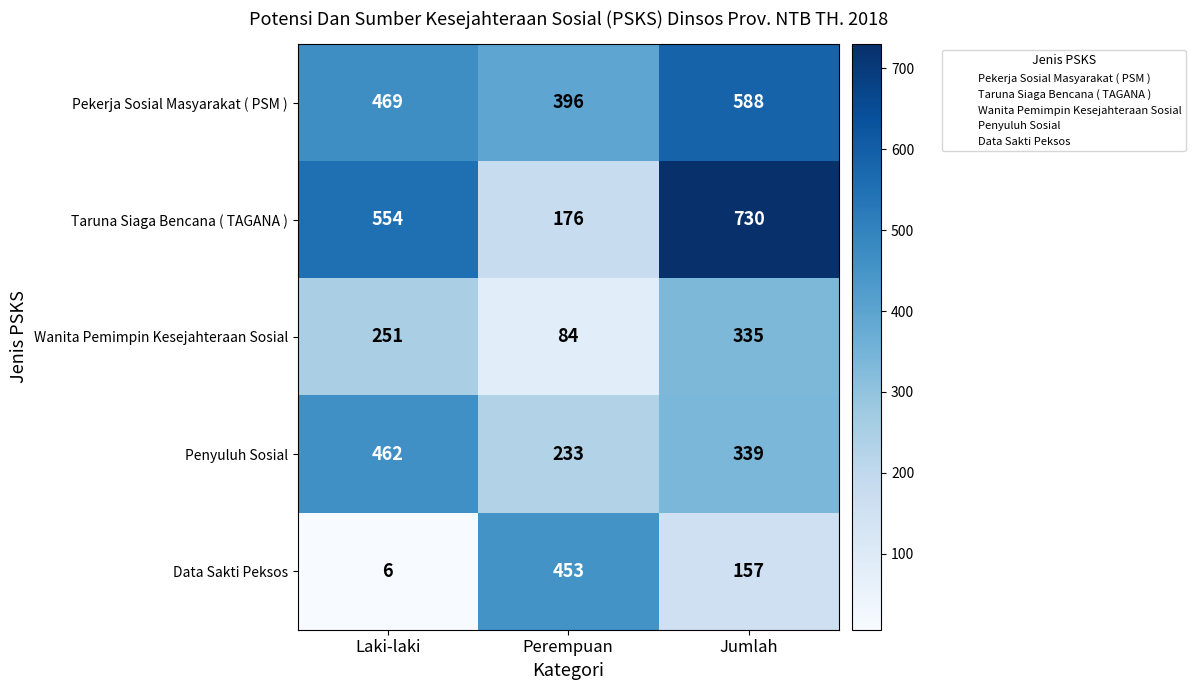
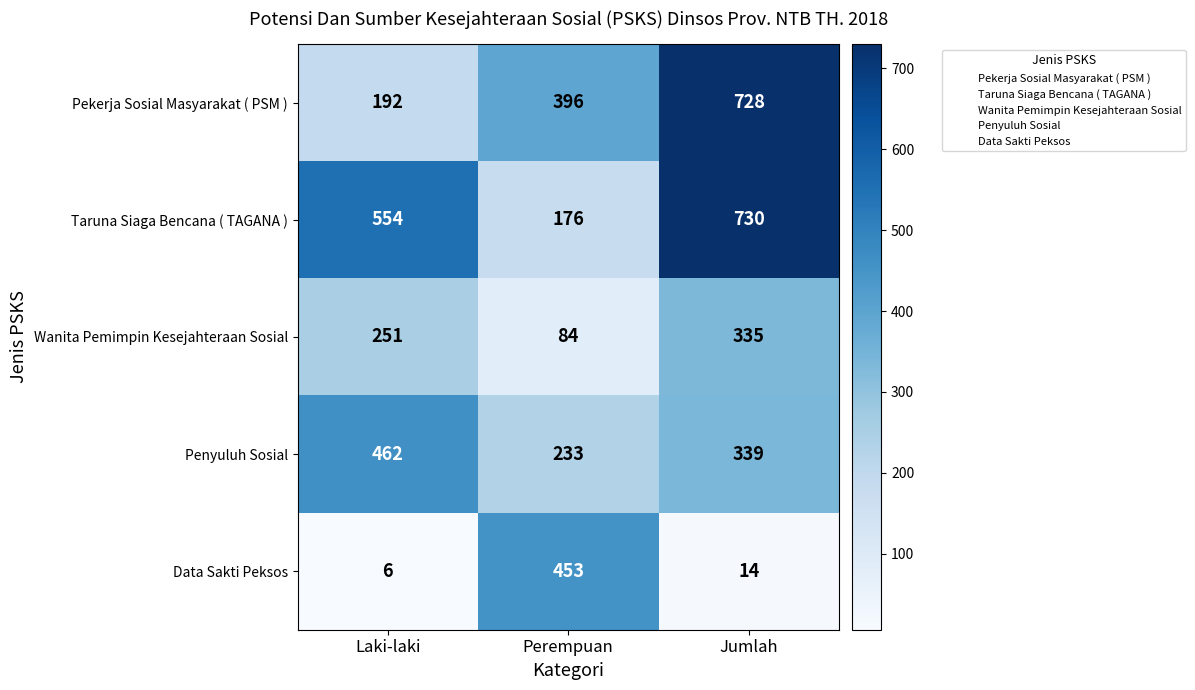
Pekerja Sosial Masyarakat ( PSM ), Laki-laki: 469 -> 192
Pekerja Sosial Masyarakat ( PSM ), Jumlah: 588 -> 728
Data Sakti Peksos, Jumlah: 157 -> 14
